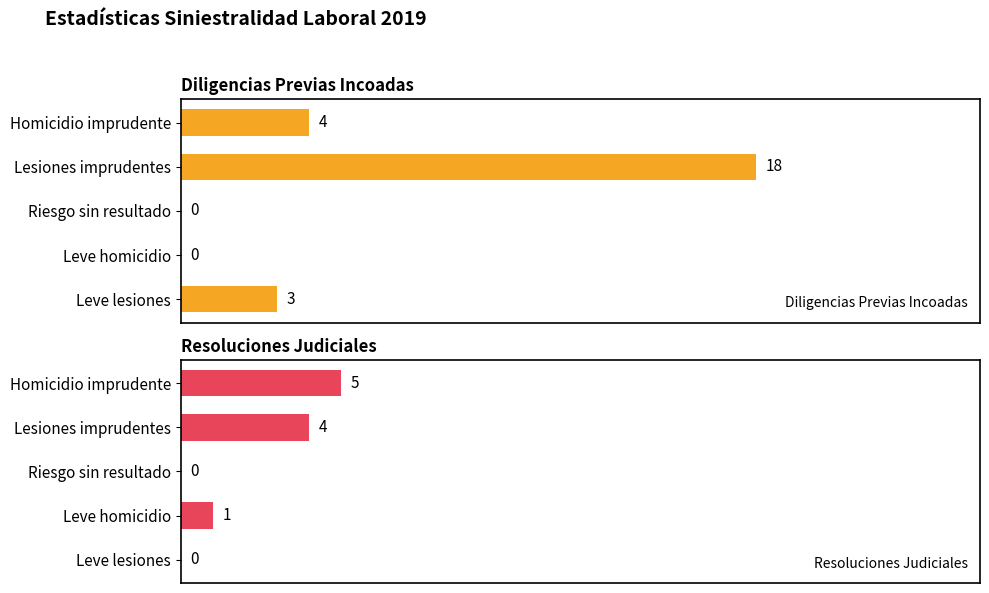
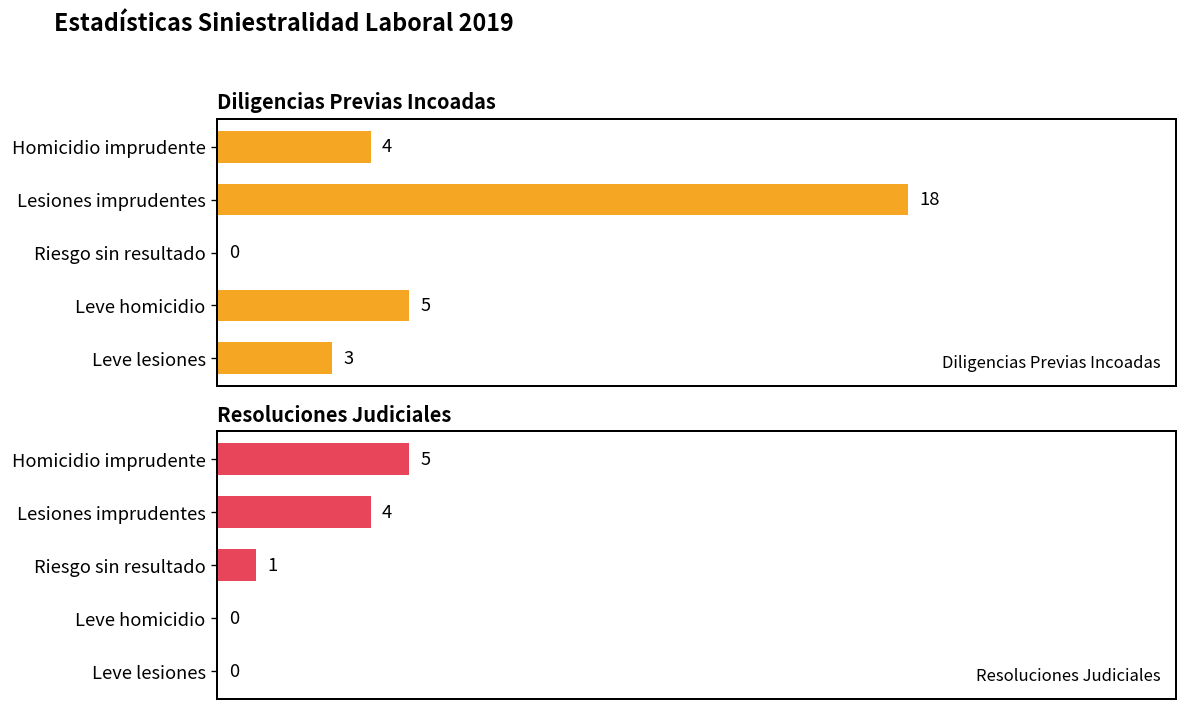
Diligencias Previas Incoadas, Leve homicidio: 0 -> 5
Resoluciones Judiciales, Riesgo sin resultado: 0 -> 1
Resoluciones Judiciales, Leve homicidio: 1 -> 0
